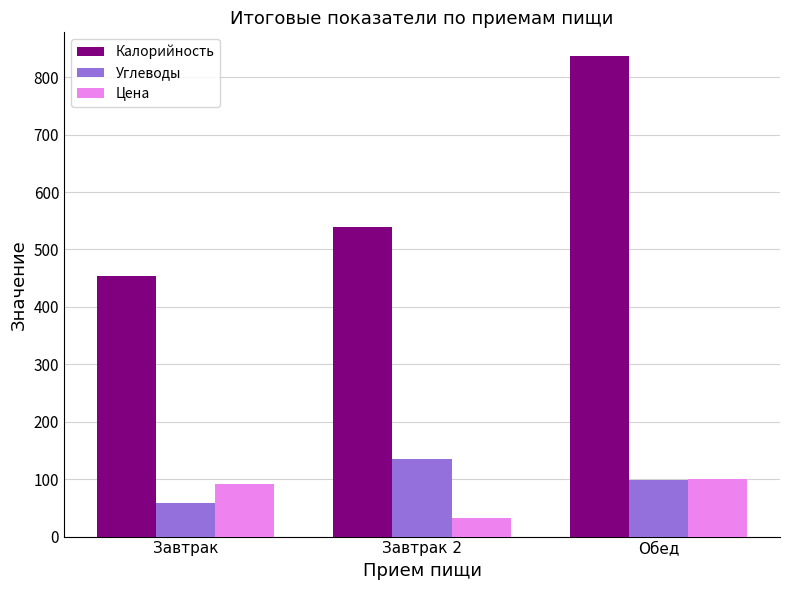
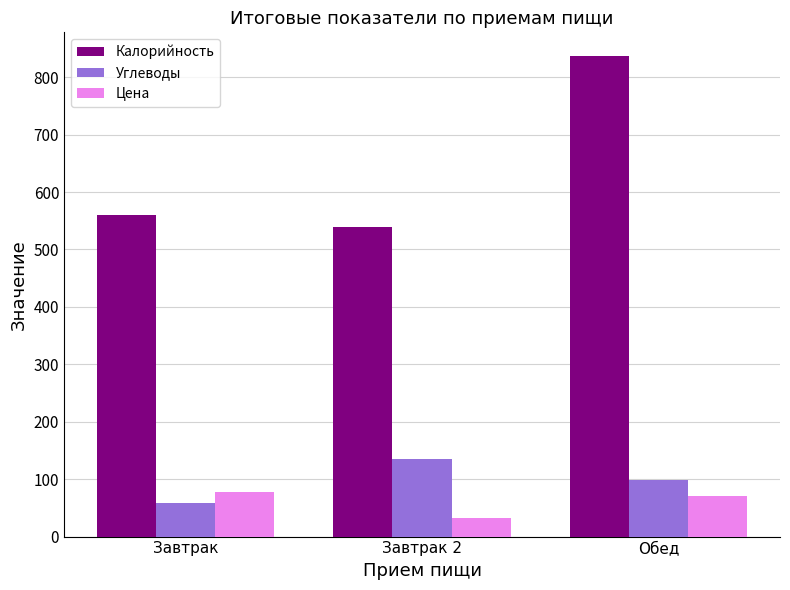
Калорийность, Завтрак: 450 -> 560
Цена, Завтрак: 90 -> 80
Цена, Обед: 100 -> 70
